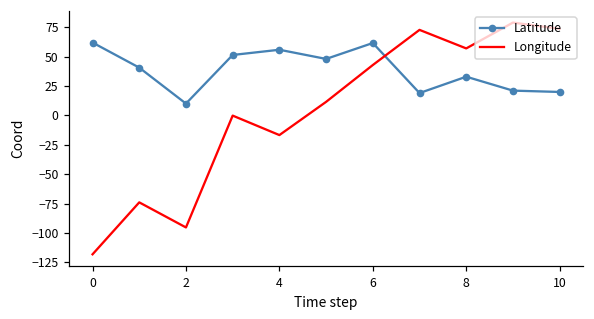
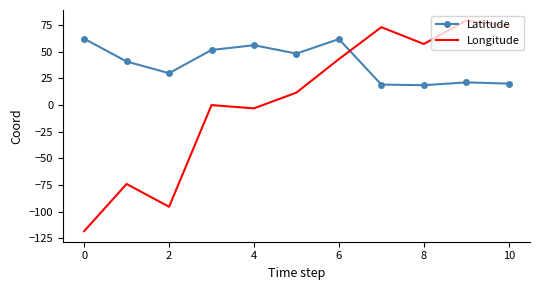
Latitude, 2: 10 -> 30
Longitude, 4: -17 -> -3
Latitude, 8: 33 -> 19
